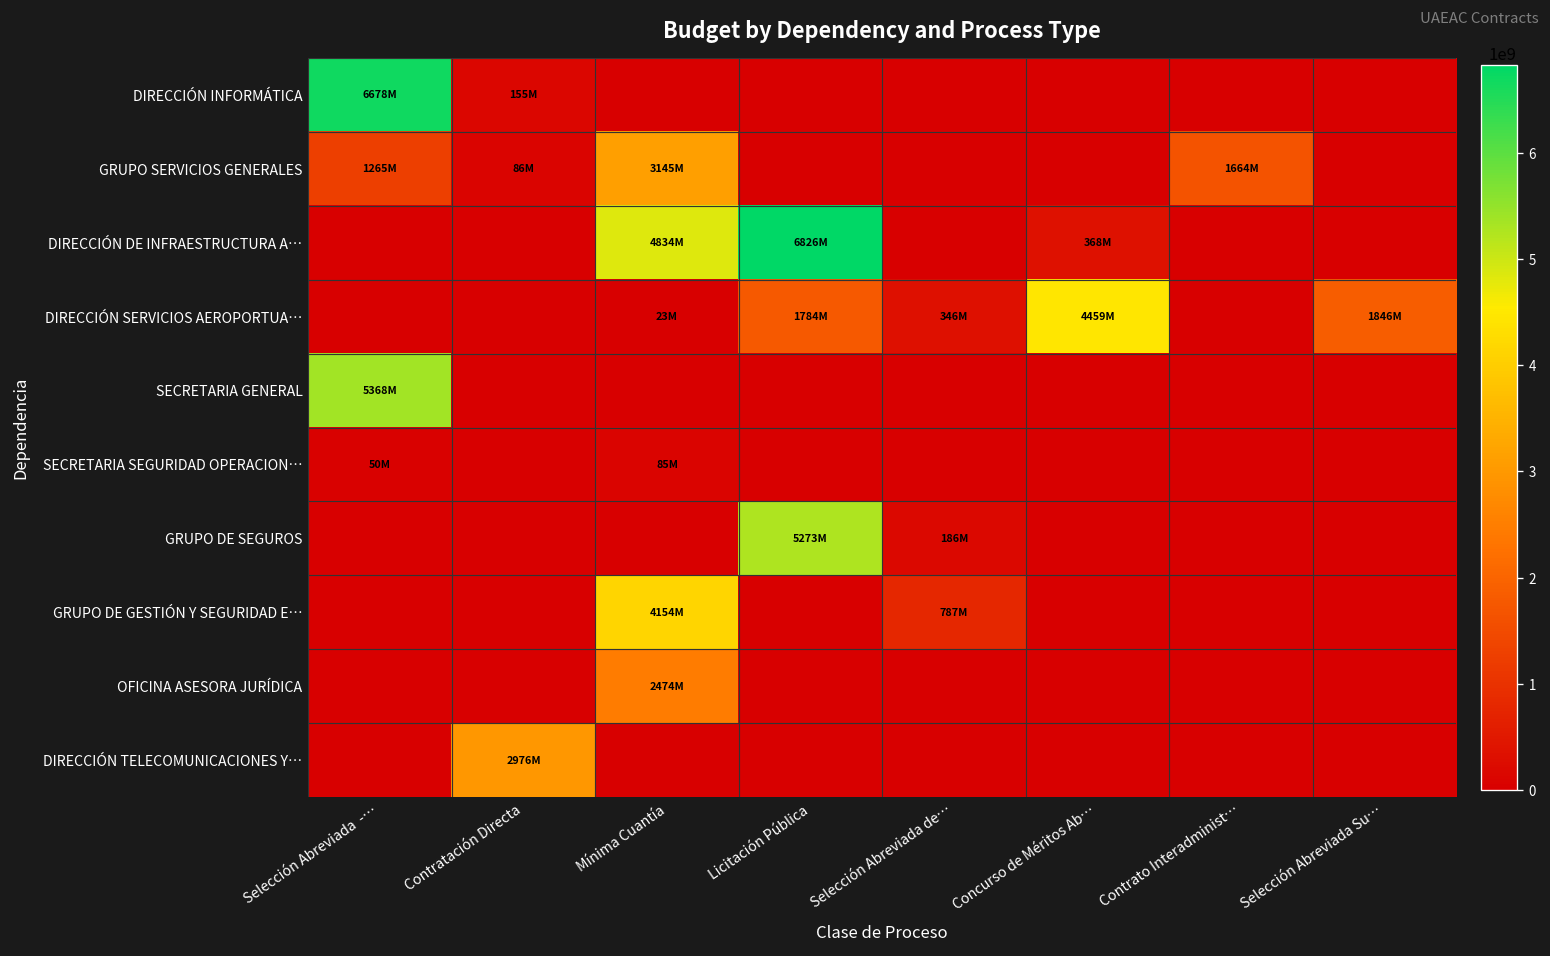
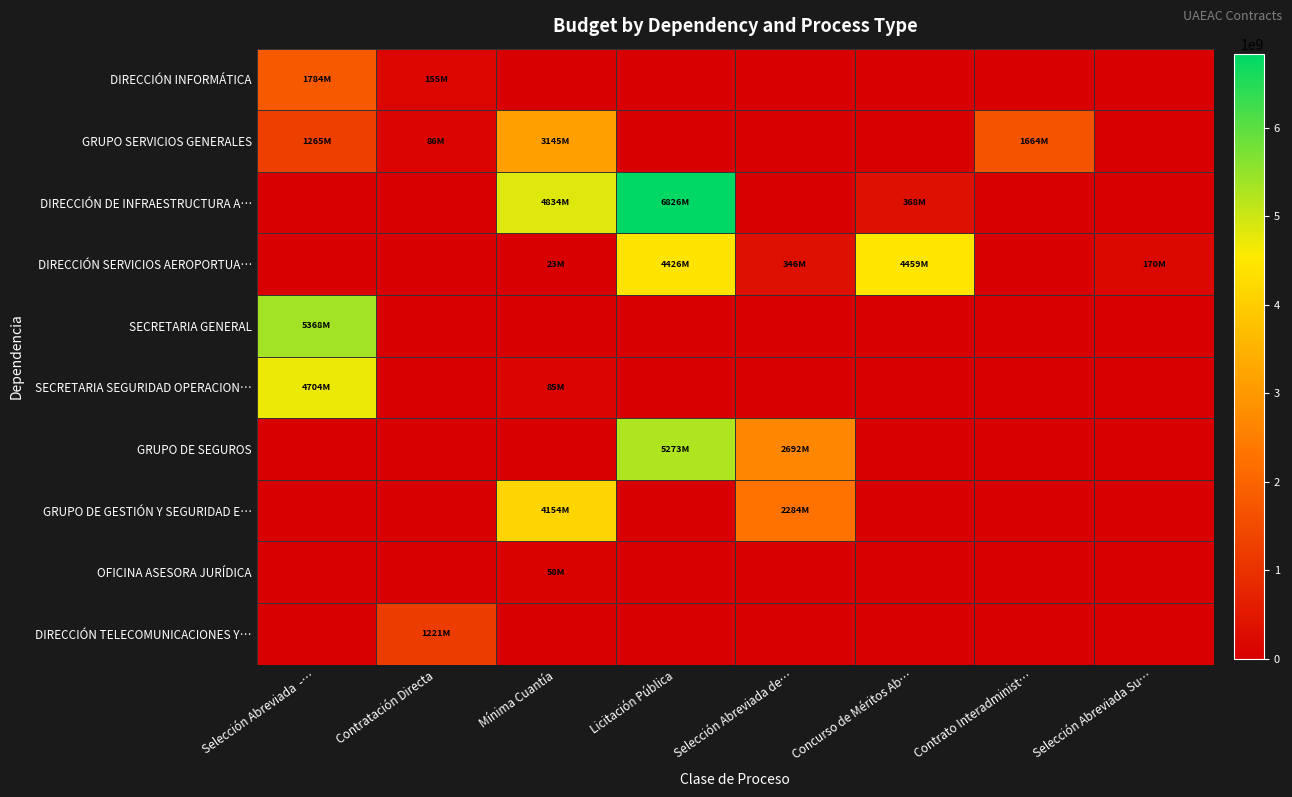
DIRECCIÓN INFORMÁTICA, Selección Abreviada -…: 6678M -> 1784M
DIRECCIÓN SERVICIOS AEROPORTUA…, Licitación Pública: 1784M -> 4426M
DIRECCIÓN SERVICIOS AEROPORTUA…, Selección Abreviada Su…: 1846M -> 170M
SECRETARIA SEGURIDAD OPERACION…, Selección Abreviada -…: 50M -> 4704M
GRUPO DE SEGUROS, Selección Abreviada de…: 186M -> 2692M
GRUPO DE GESTIÓN Y SEGURIDAD E…, Selección Abreviada de…: 787M -> 2284M
OFICINA ASESORA JURÍDICA, Mínima Cuantía: 2474M -> 58M
DIRECCIÓN TELECOMUNICACIONES Y…, Contratación Directa: 2976M -> 1221M
